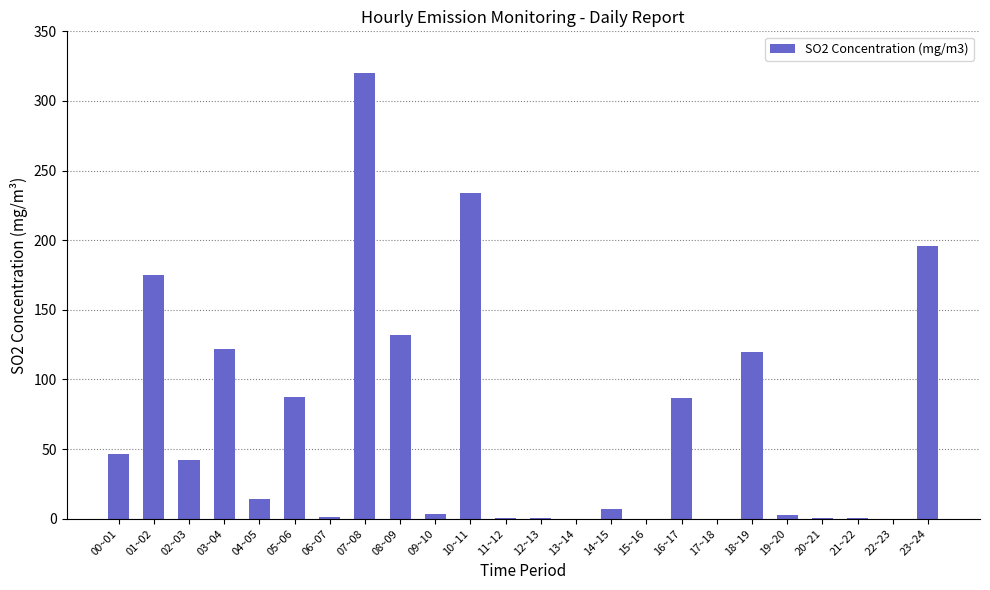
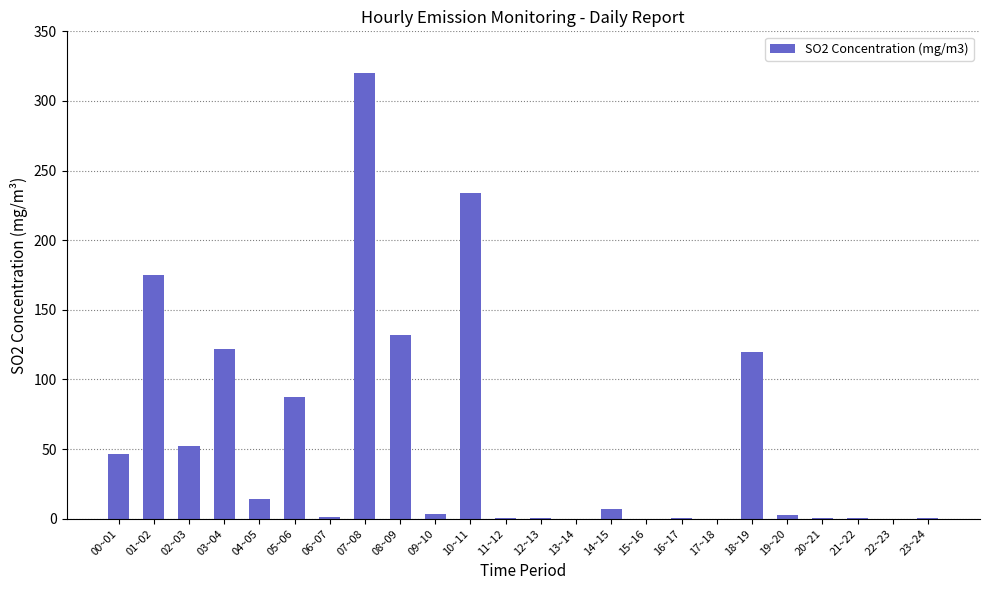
02~03: 42 -> 52
16~17: 87 -> 1
23~24: 196 -> 1
